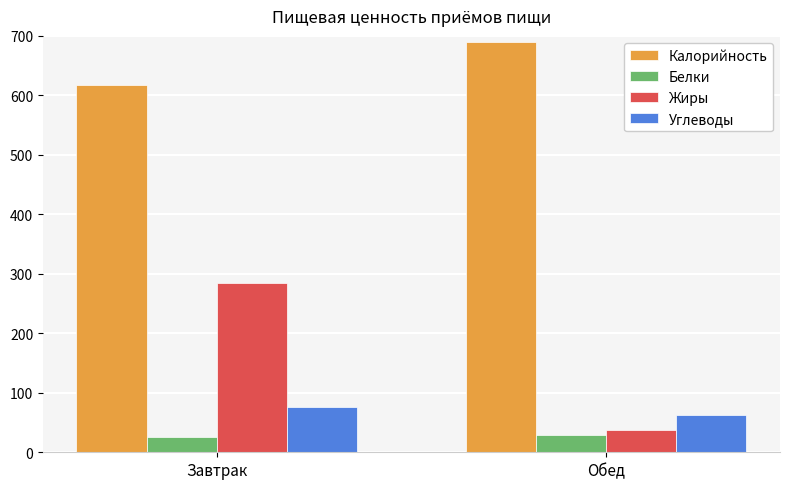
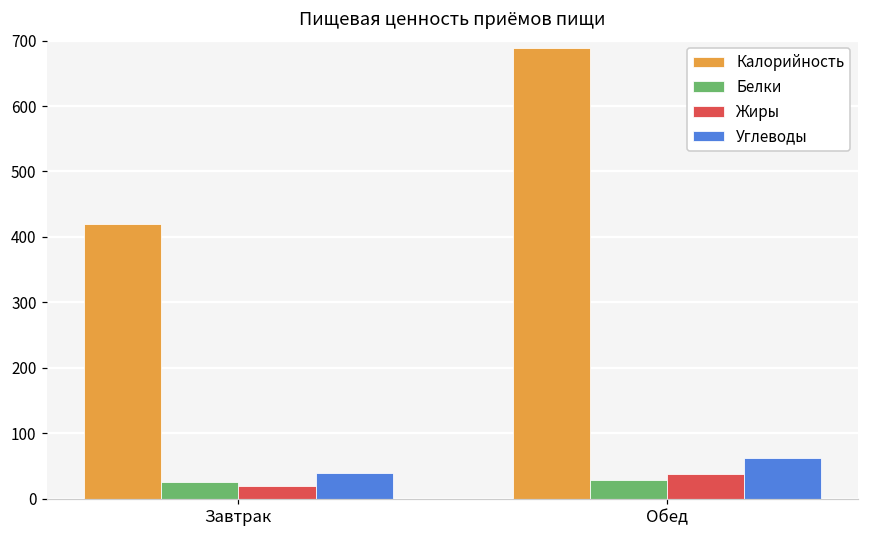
Калорийность, Завтрак: 620 -> 420
Жиры, Завтрак: 280 -> 20
Углеводы, Завтрак: 80 -> 40
